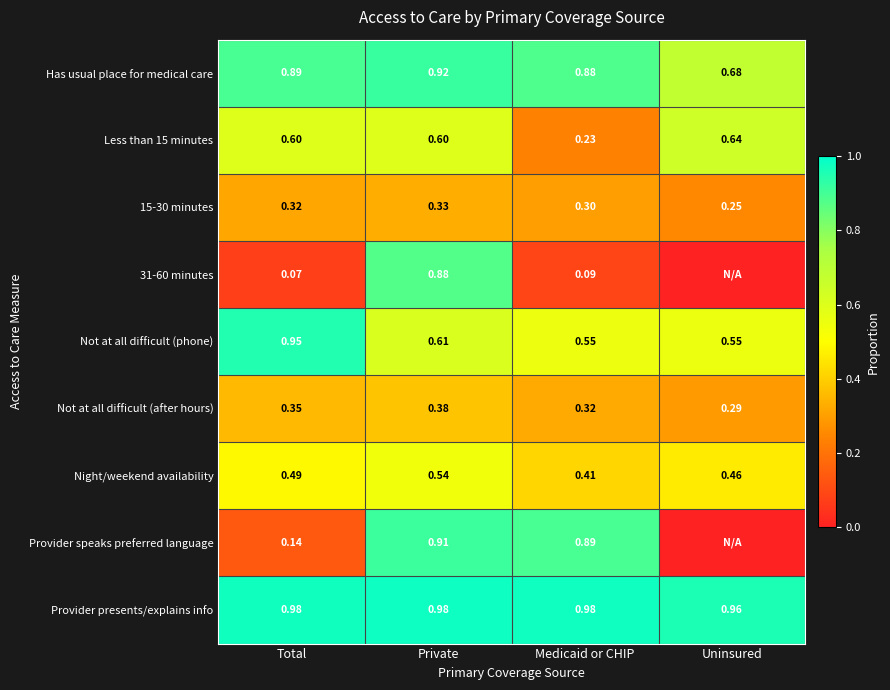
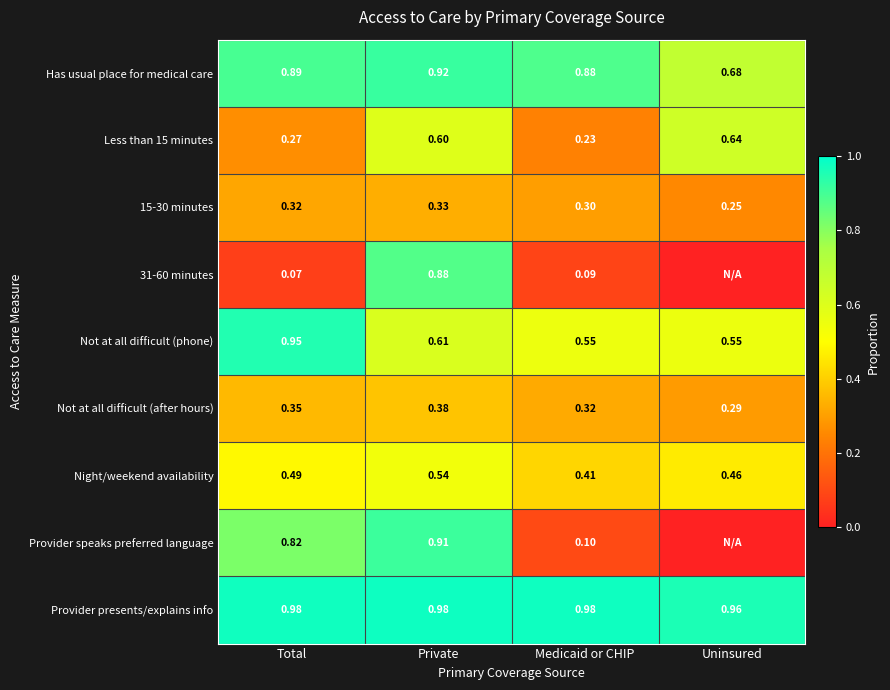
Less than 15 minutes, Total: 0.60 -> 0.27
Provider speaks preferred language, Total: 0.14 -> 0.82
Provider speaks preferred language, Medicaid or CHIP: 0.89 -> 0.10
